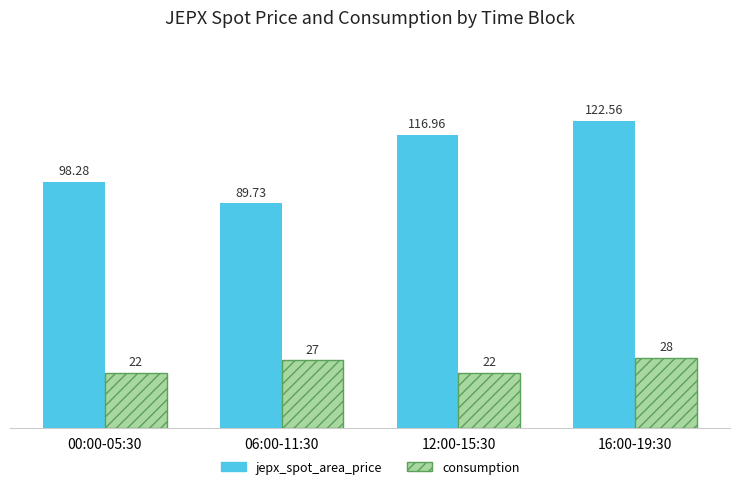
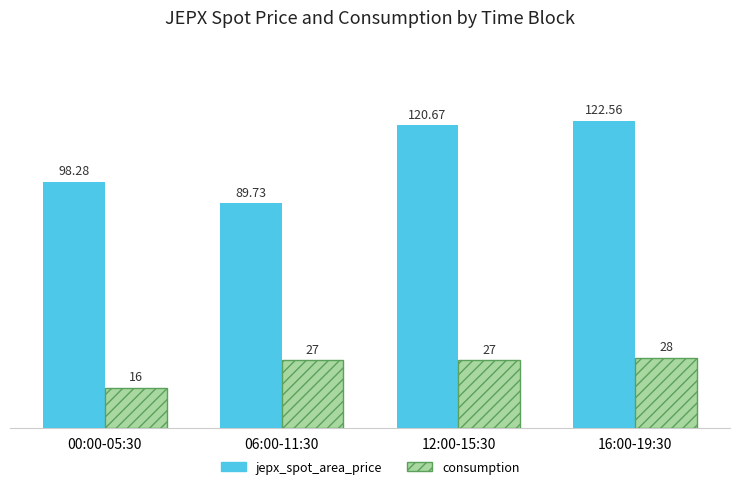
consumption, 00:00-05:30: 22 -> 16
jepx_spot_area_price, 12:00-15:30: 116.96 -> 120.67
consumption, 12:00-15:30: 22 -> 27
